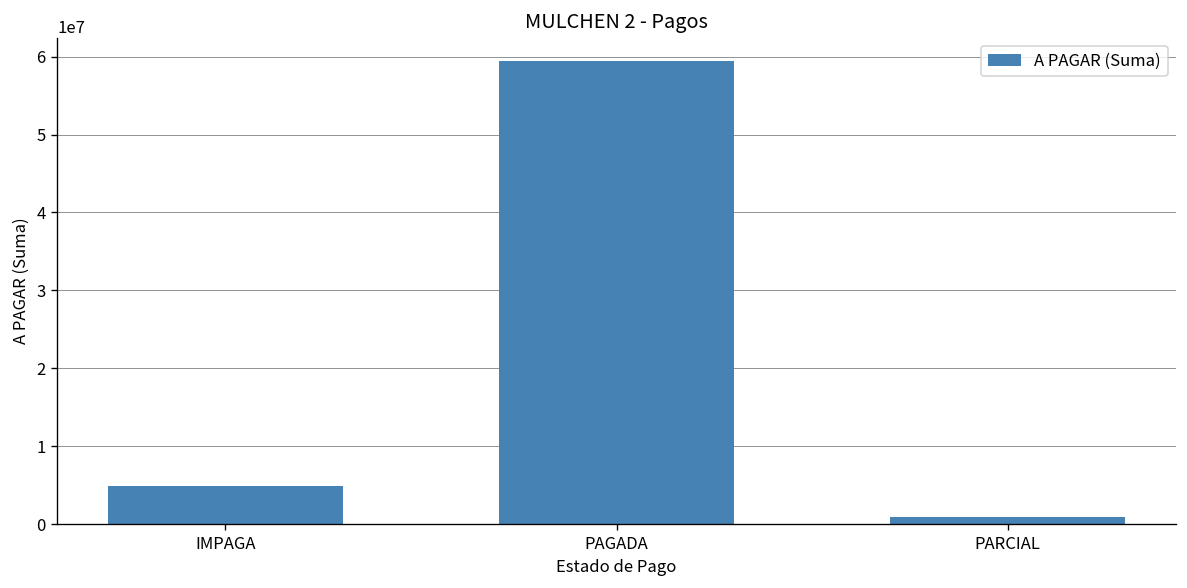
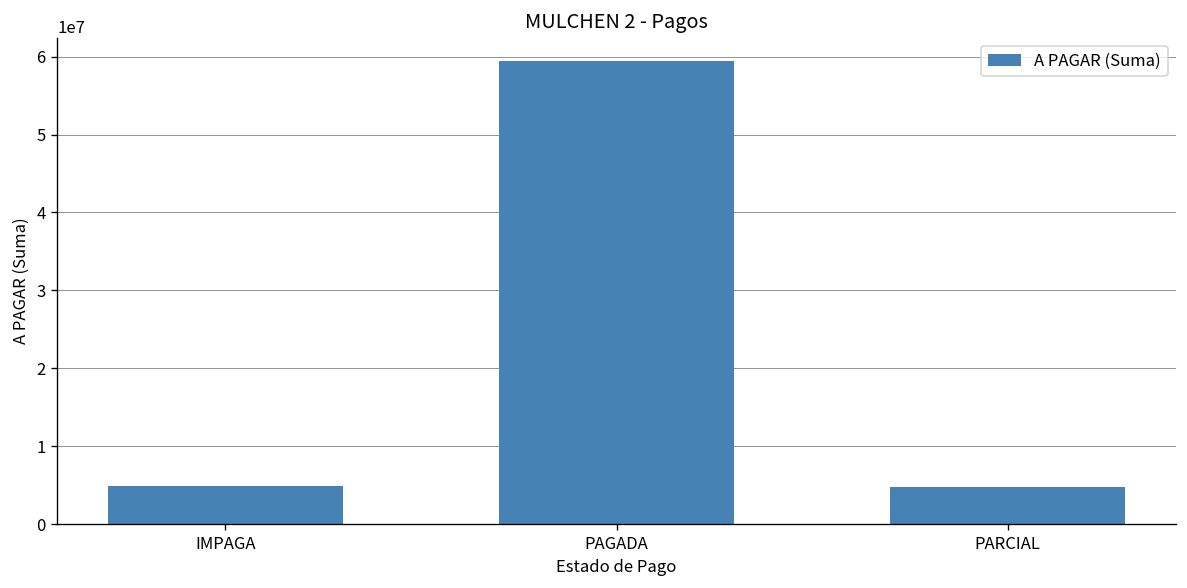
PARCIAL: 1000000 -> 5000000
